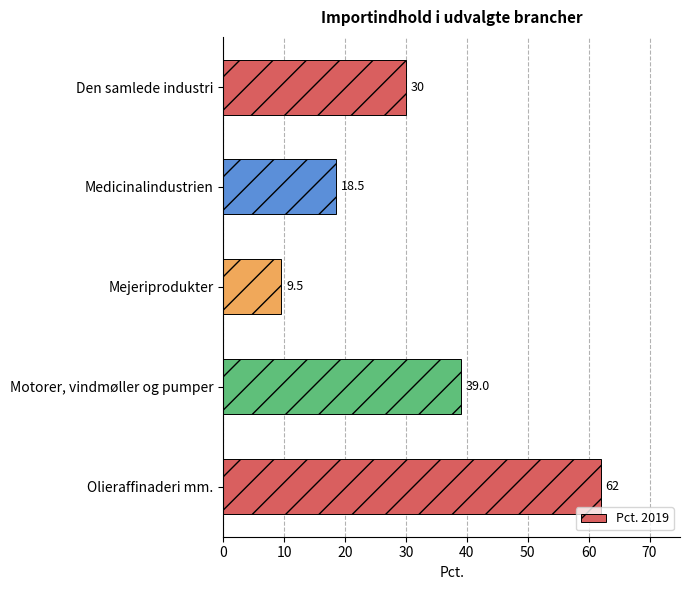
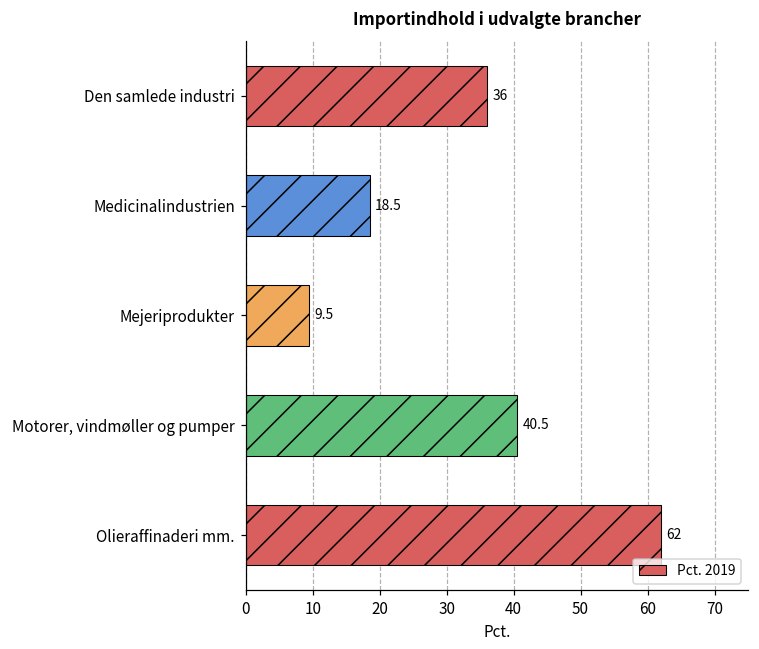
Den samlede industri: 30 -> 36
Motorer, vindmøller og pumper: 39.0 -> 40.5
